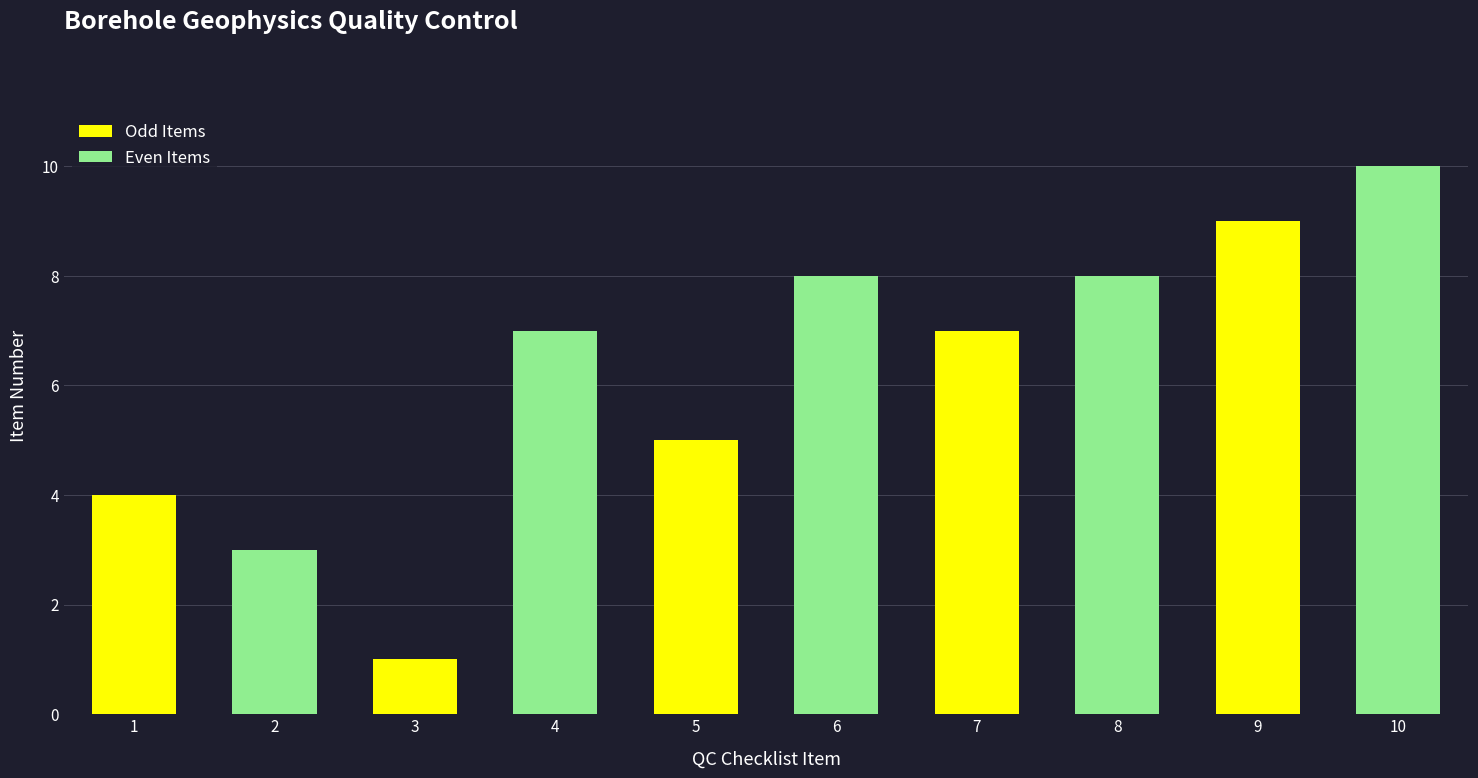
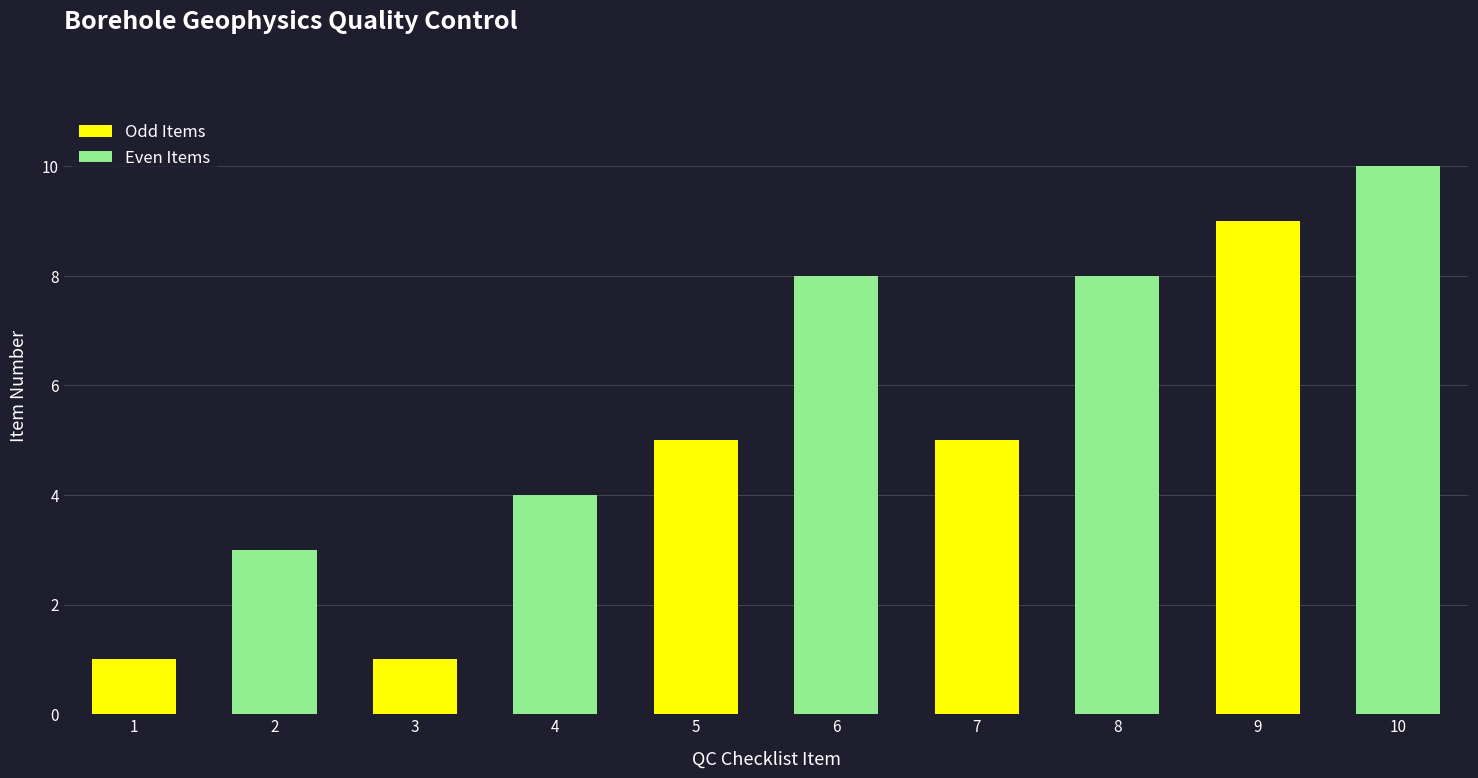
1: 4 -> 1
4: 7 -> 4
7: 7 -> 5
